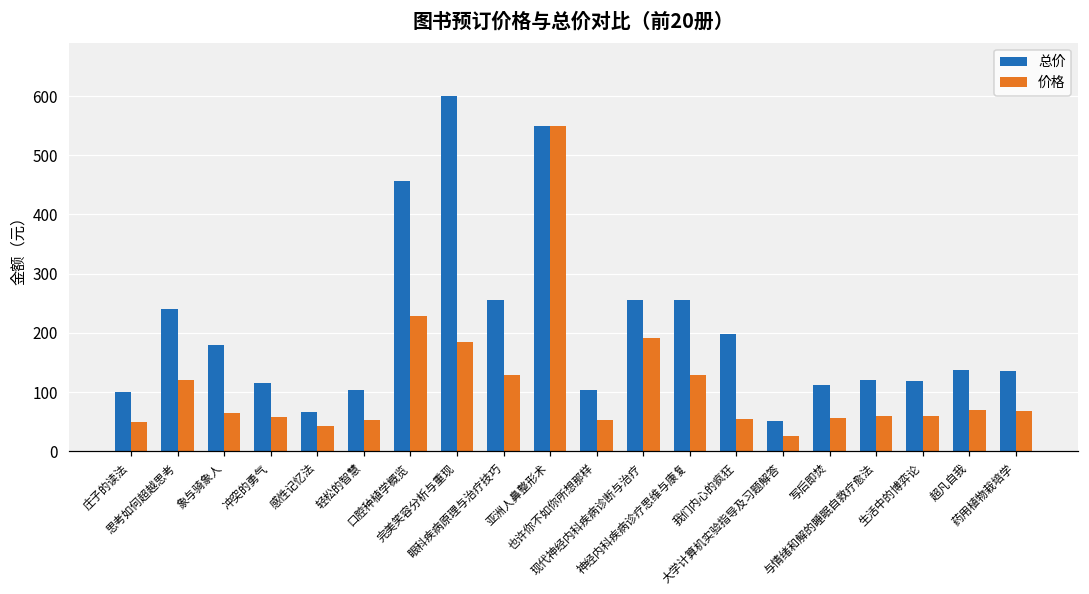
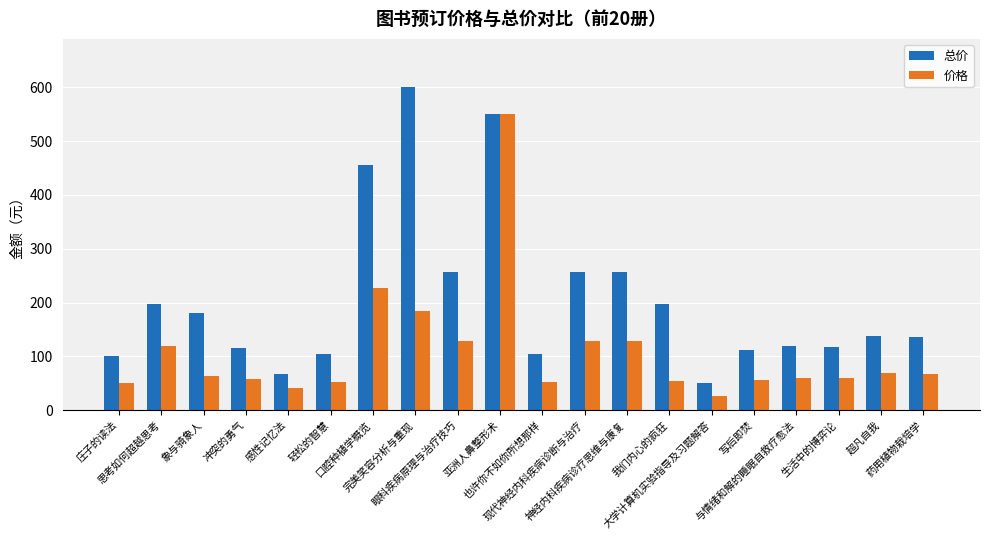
总价, 思考如何超越思考: 240 -> 200
价格, 现代神经内科疾病诊断与治疗: 190 -> 130
